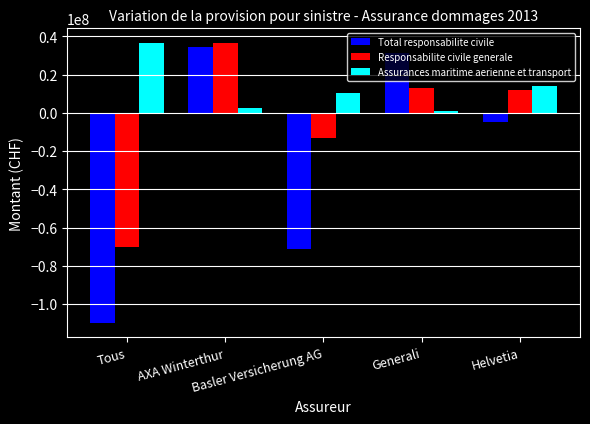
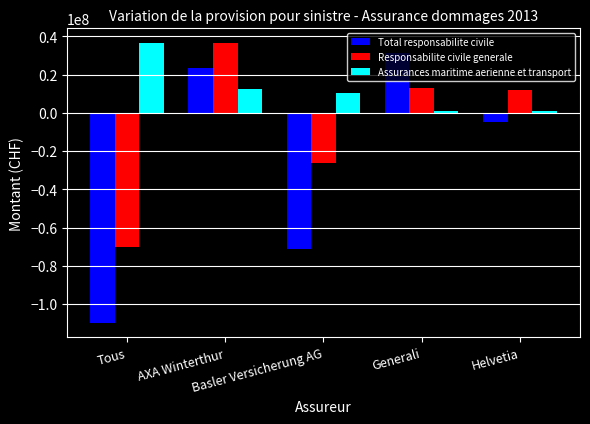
Total responsabilite civile, AXA Winterthur: 34000000 -> 24000000
Assurances maritime aerienne et transport, AXA Winterthur: 2000000 -> 13000000
Responsabilite civile generale, Basler Versicherung AG: -13000000 -> -26000000
Assurances maritime aerienne et transport, Helvetia: 14000000 -> 1000000
